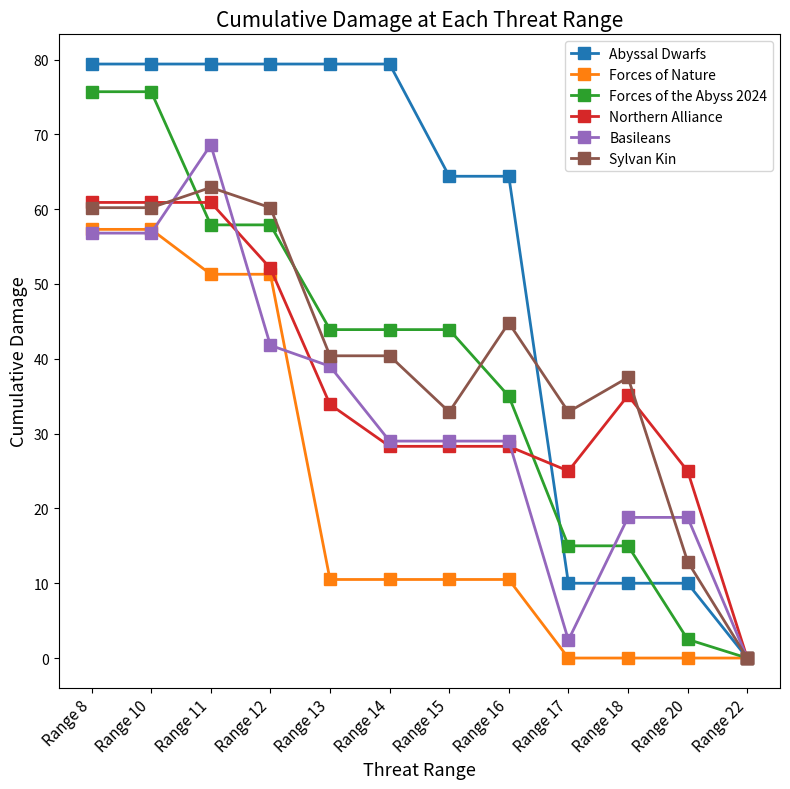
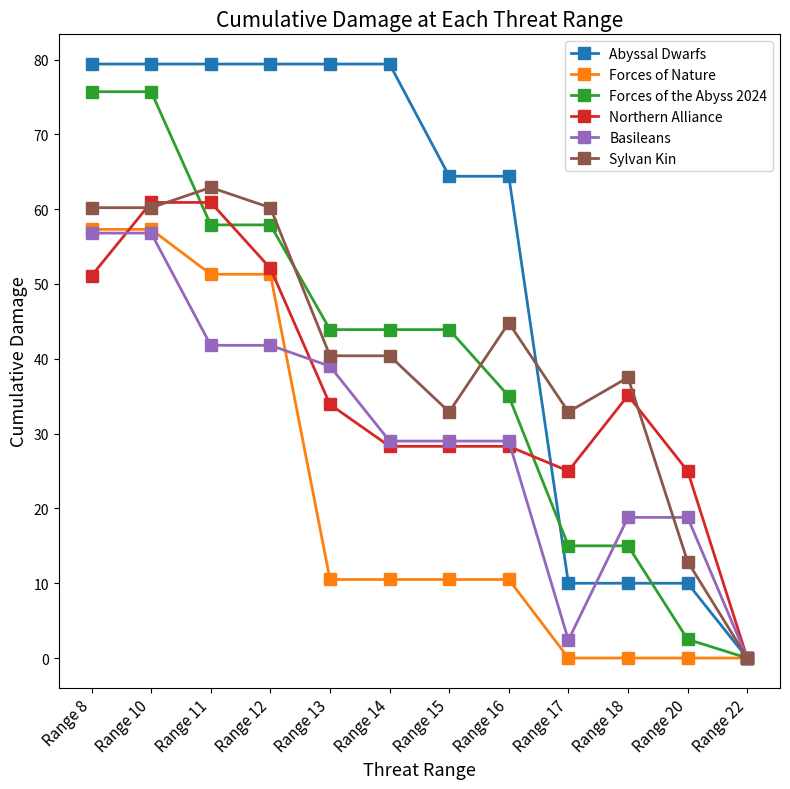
Northern Alliance, Range 8: 61 -> 51
Basileans, Range 11: 69 -> 42
